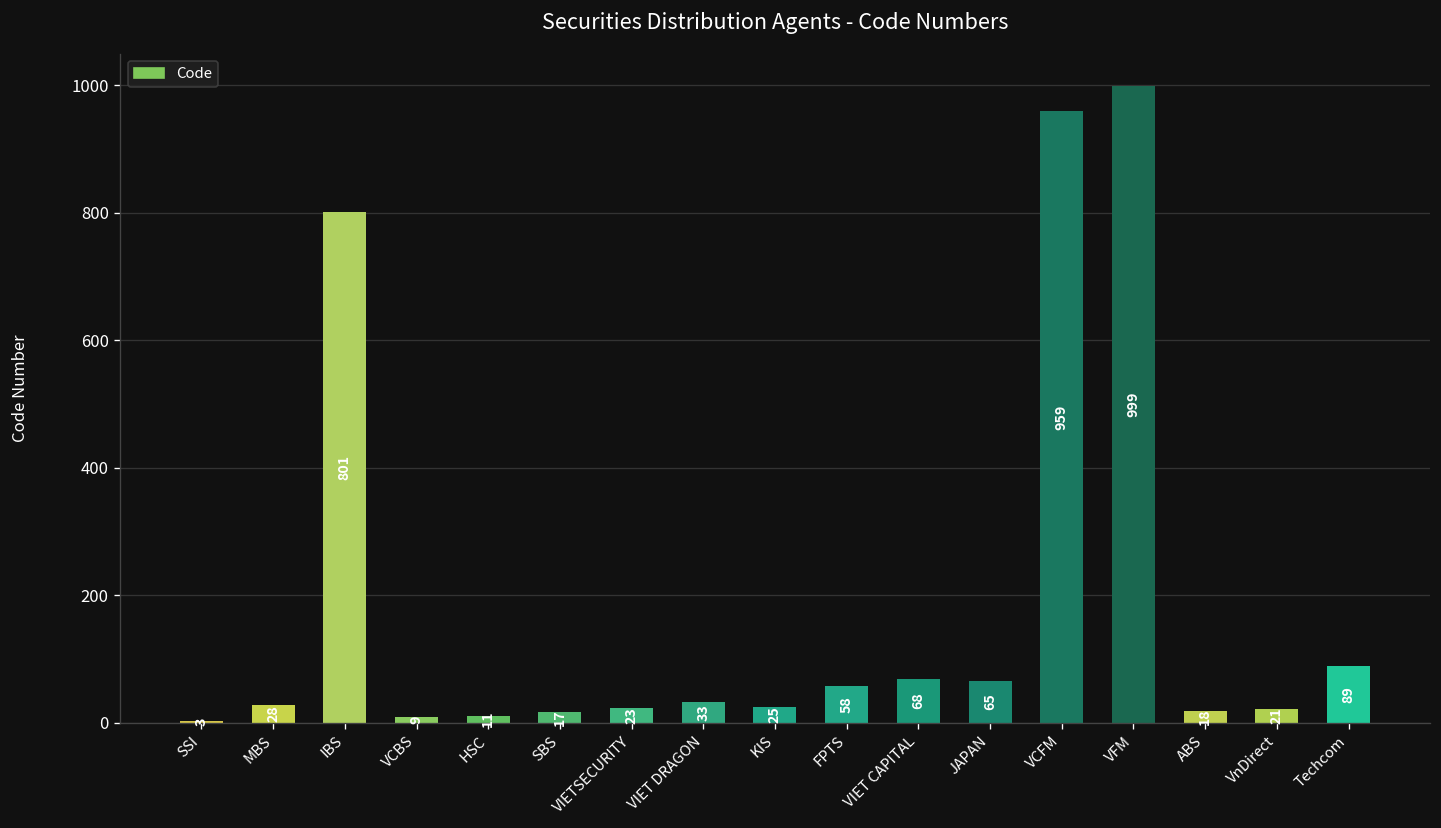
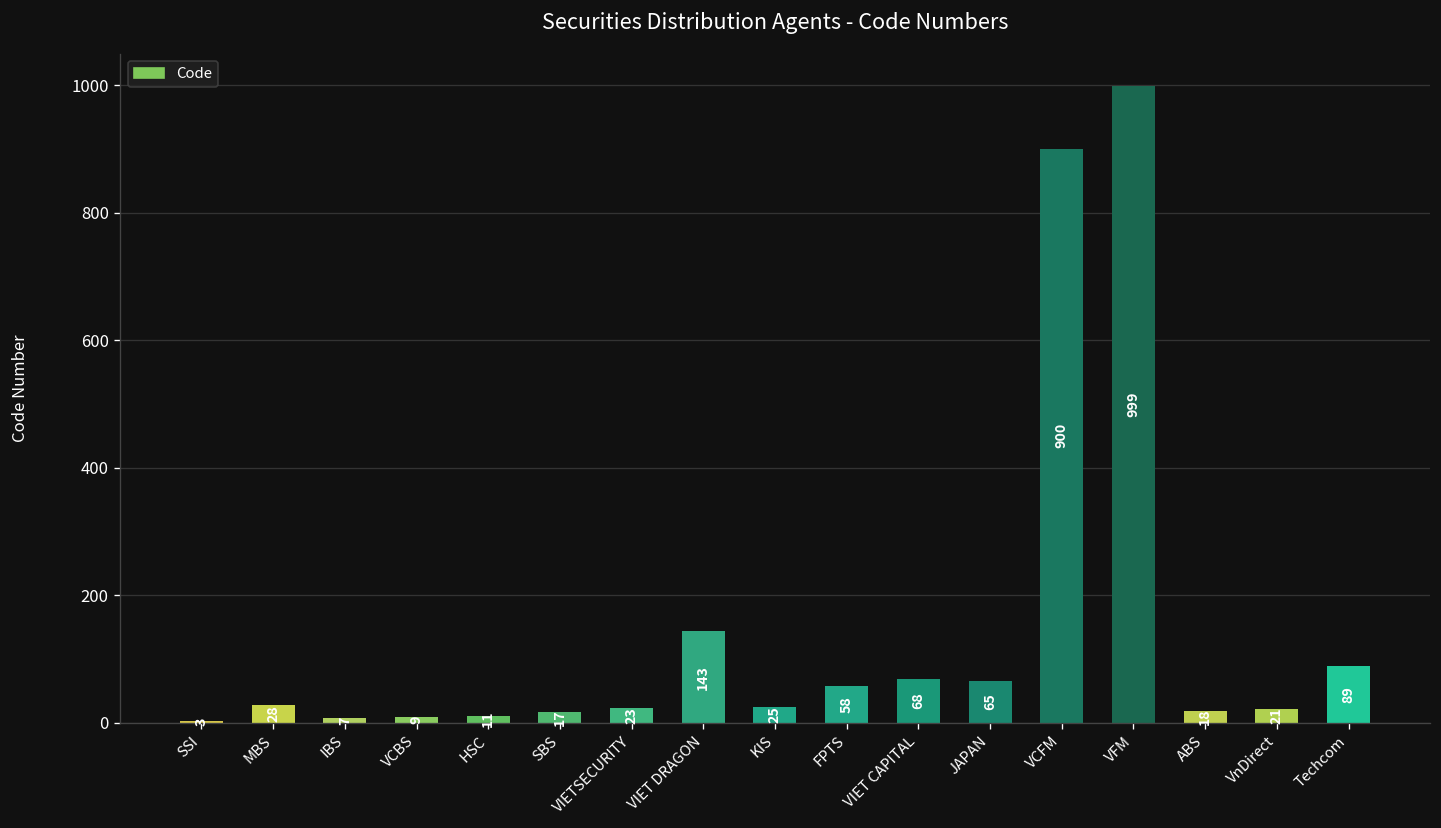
IBS: 801 -> 7
VIET DRAGON: 33 -> 143
VCFM: 959 -> 900
